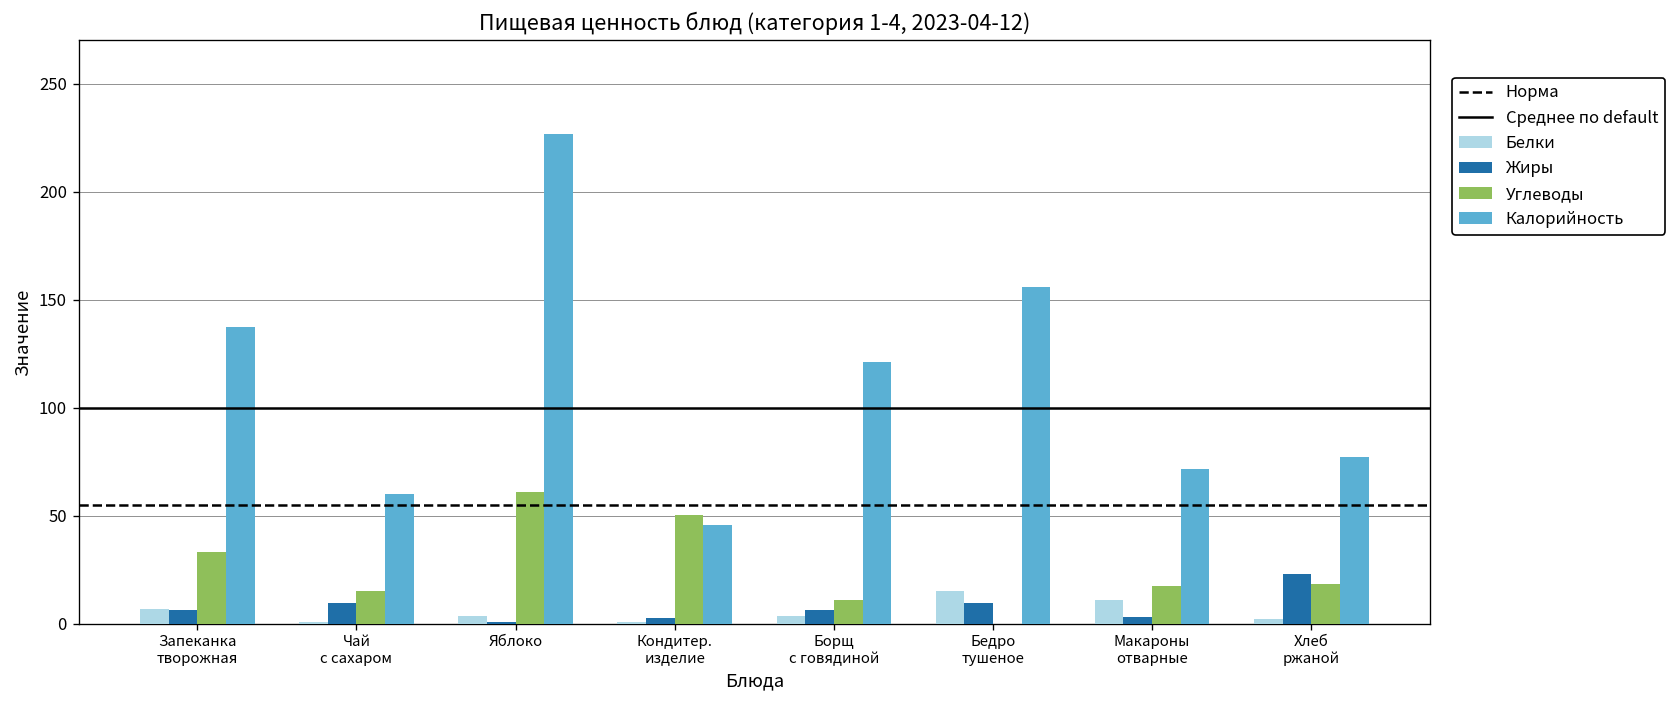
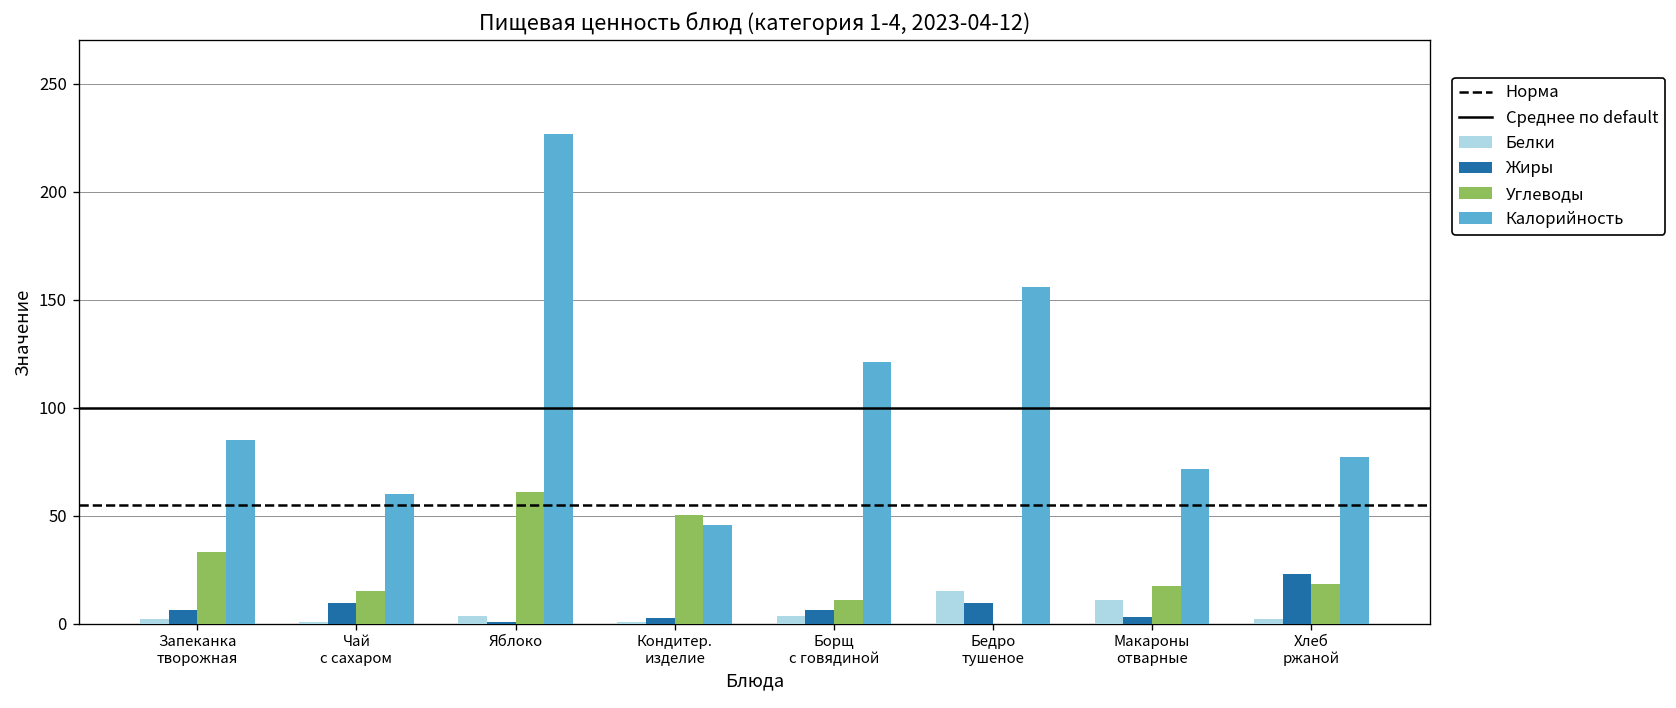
Белки, Запеканка творожная: 7 -> 2
Калорийность, Запеканка творожная: 137 -> 85
